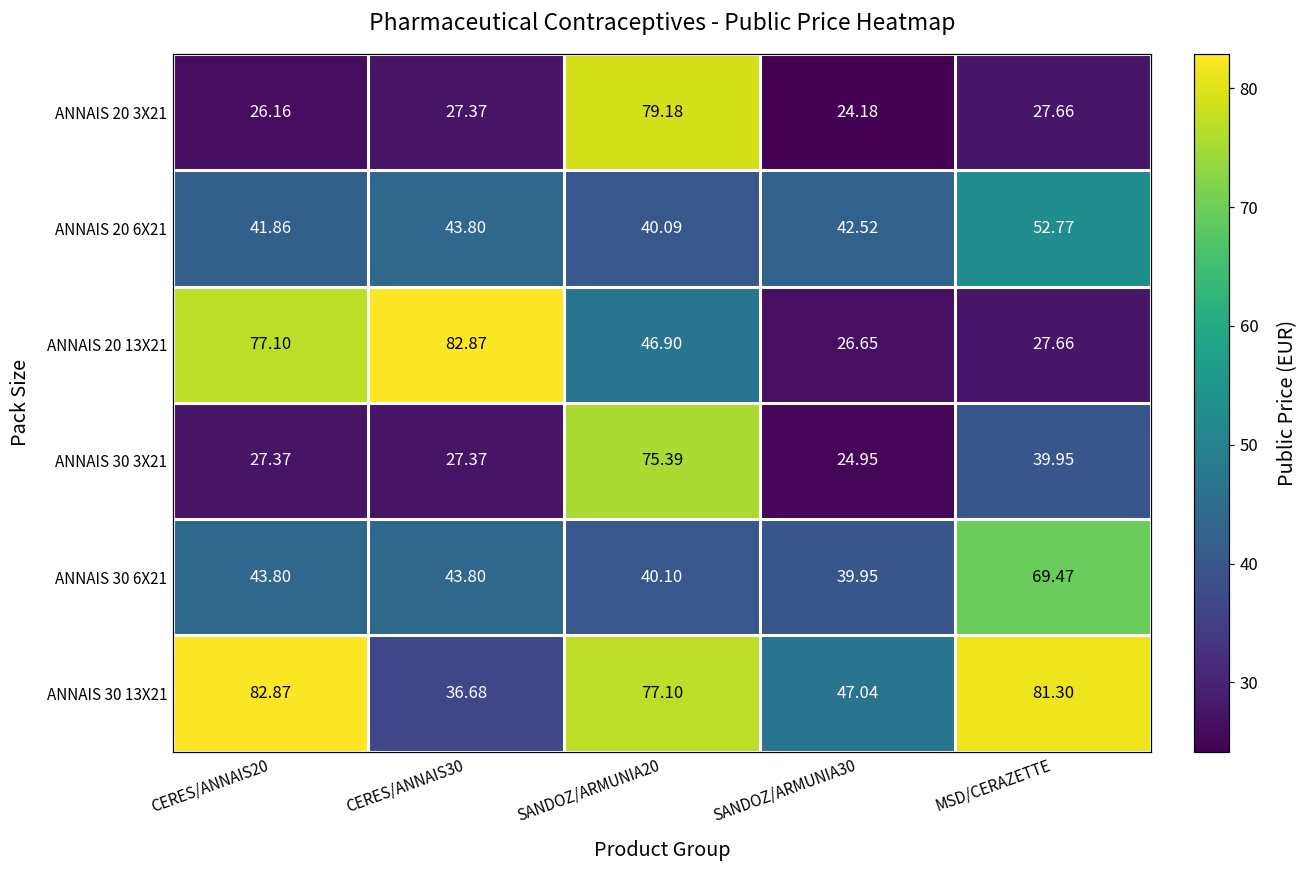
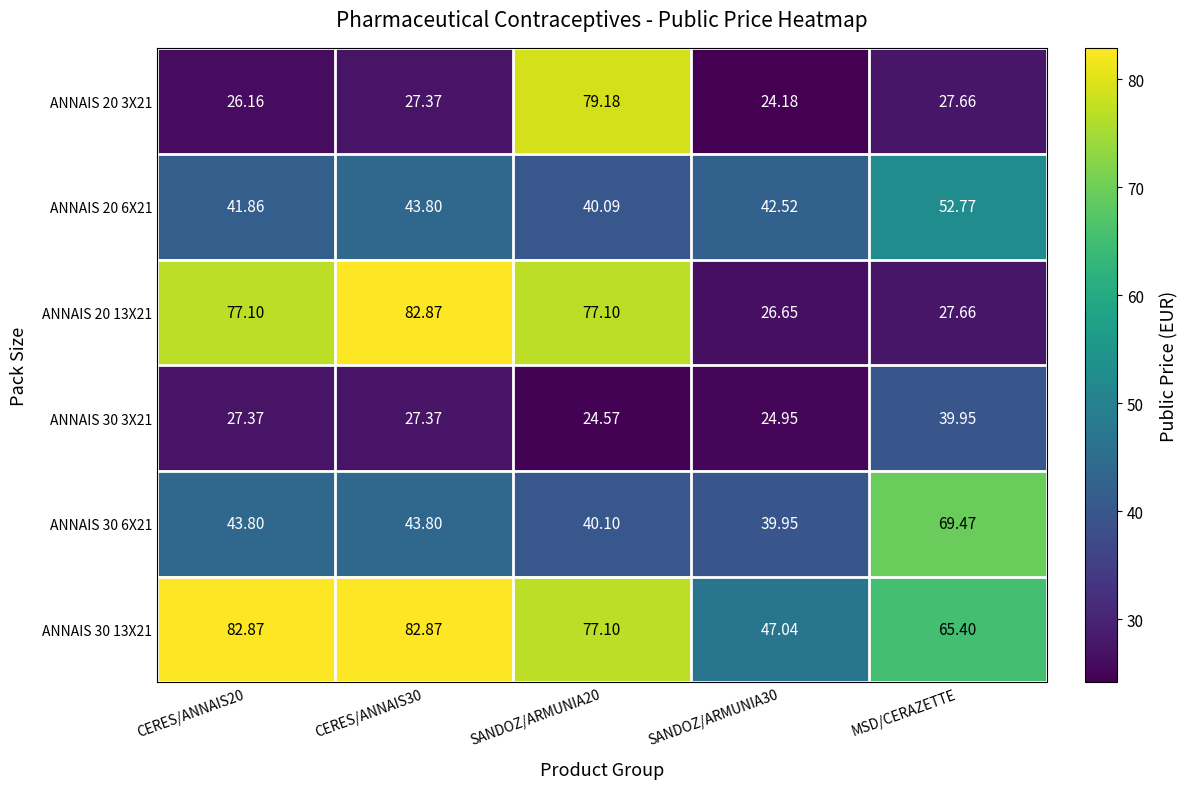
ANNAIS 20 13X21, SANDOZ/ARMUNIA20: 46.90 -> 77.10
ANNAIS 30 3X21, SANDOZ/ARMUNIA20: 75.39 -> 24.57
ANNAIS 30 13X21, CERES/ANNAIS30: 36.68 -> 82.87
ANNAIS 30 13X21, MSD/CERAZETTE: 81.30 -> 65.40
